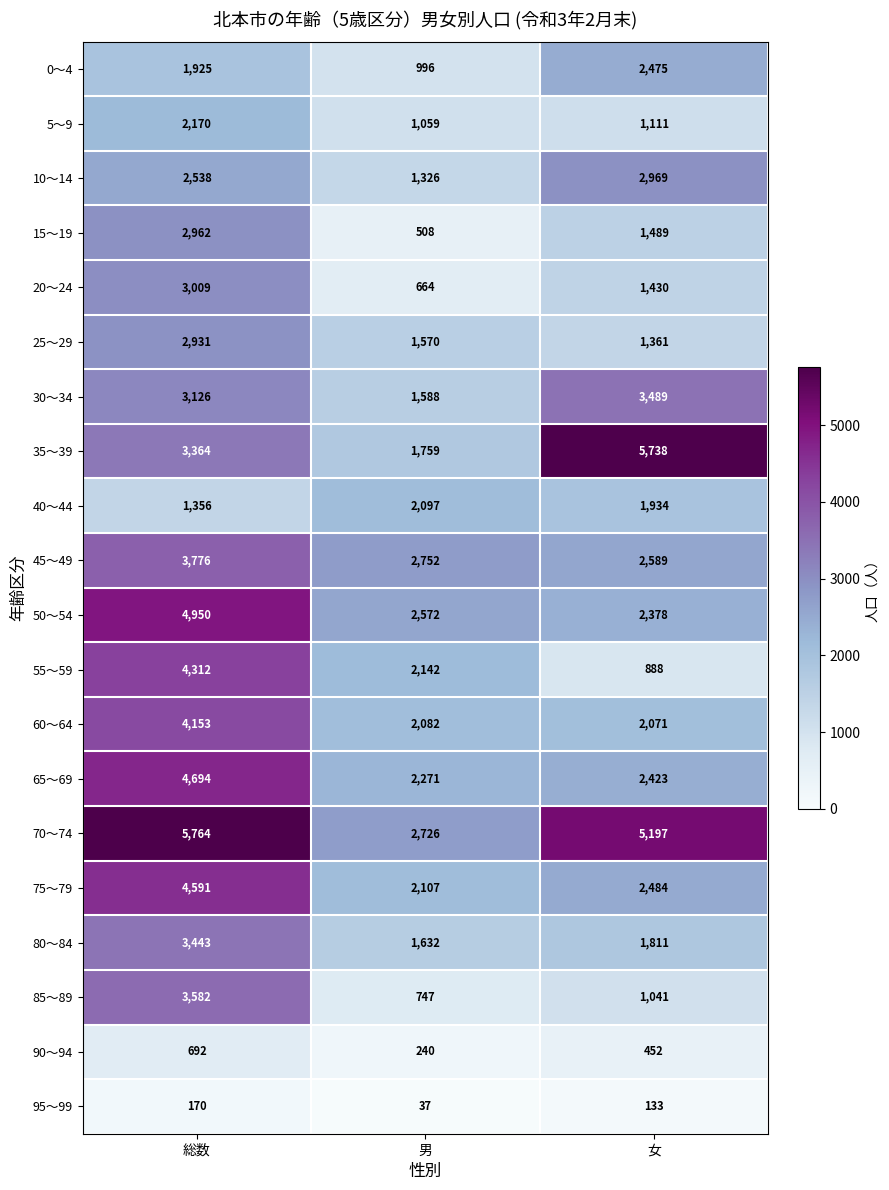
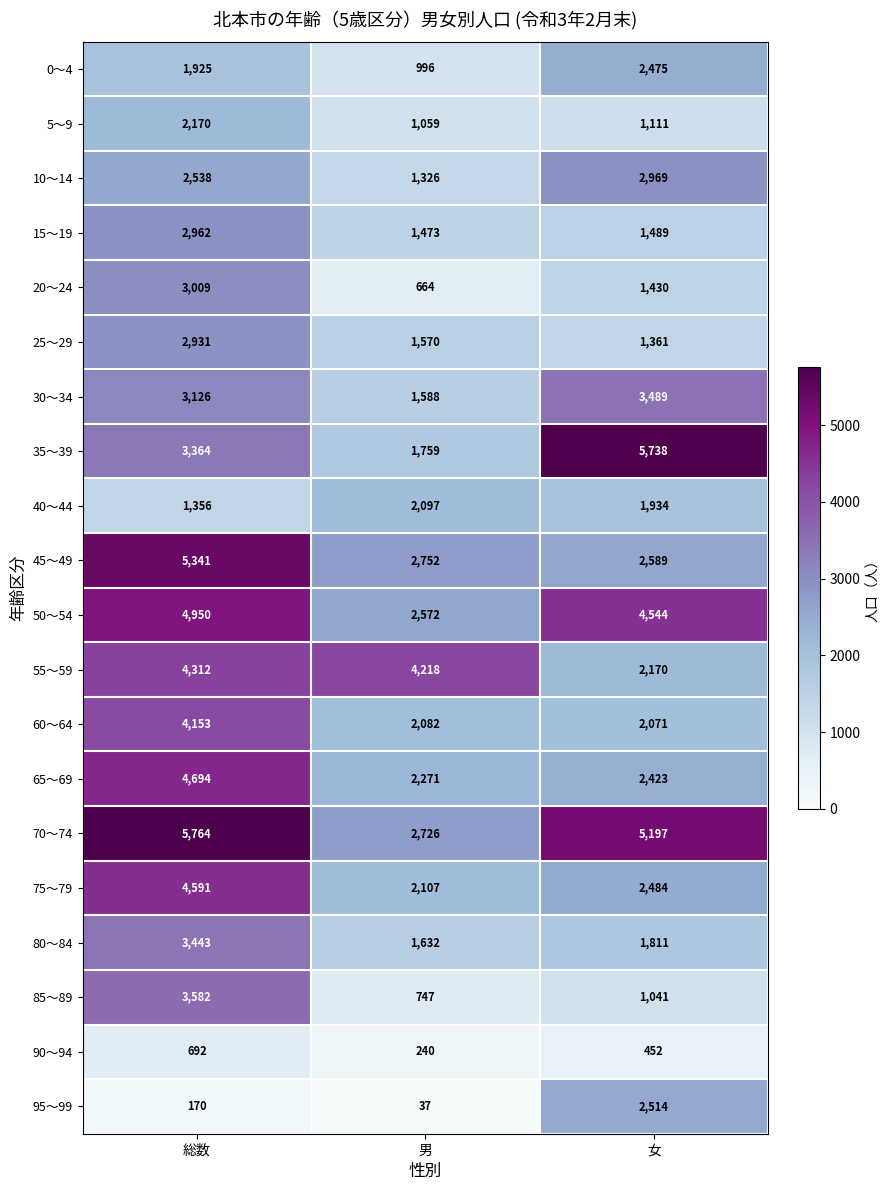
15～19, 男: 508 -> 1,473
45～49, 総数: 3,776 -> 5,341
50～54, 女: 2,378 -> 4,544
55～59, 男: 2,142 -> 4,218
55～59, 女: 888 -> 2,170
95～99, 女: 133 -> 2,514
